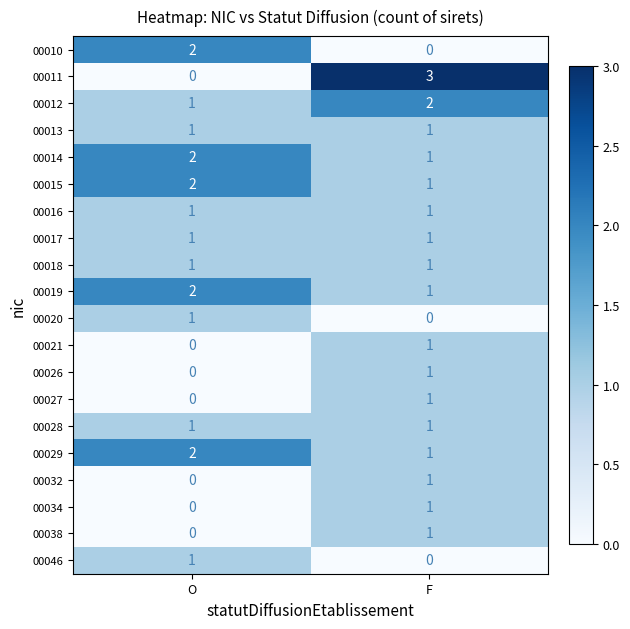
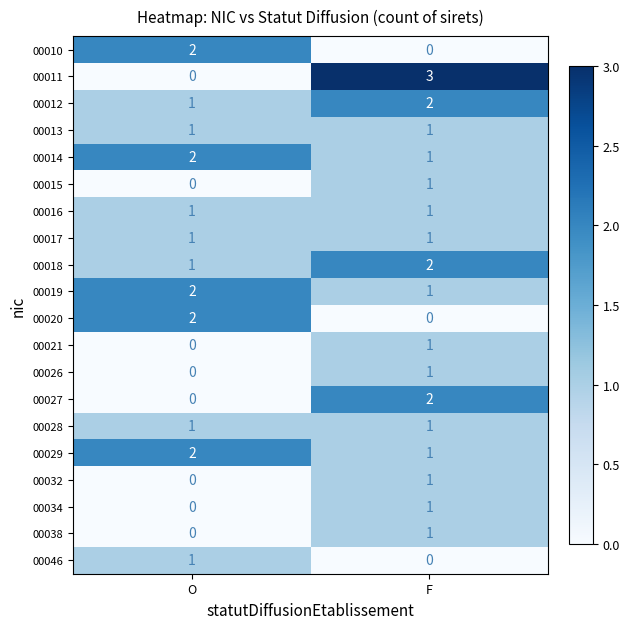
00015, O: 2 -> 0
00018, F: 1 -> 2
00020, O: 1 -> 2
00027, F: 1 -> 2
